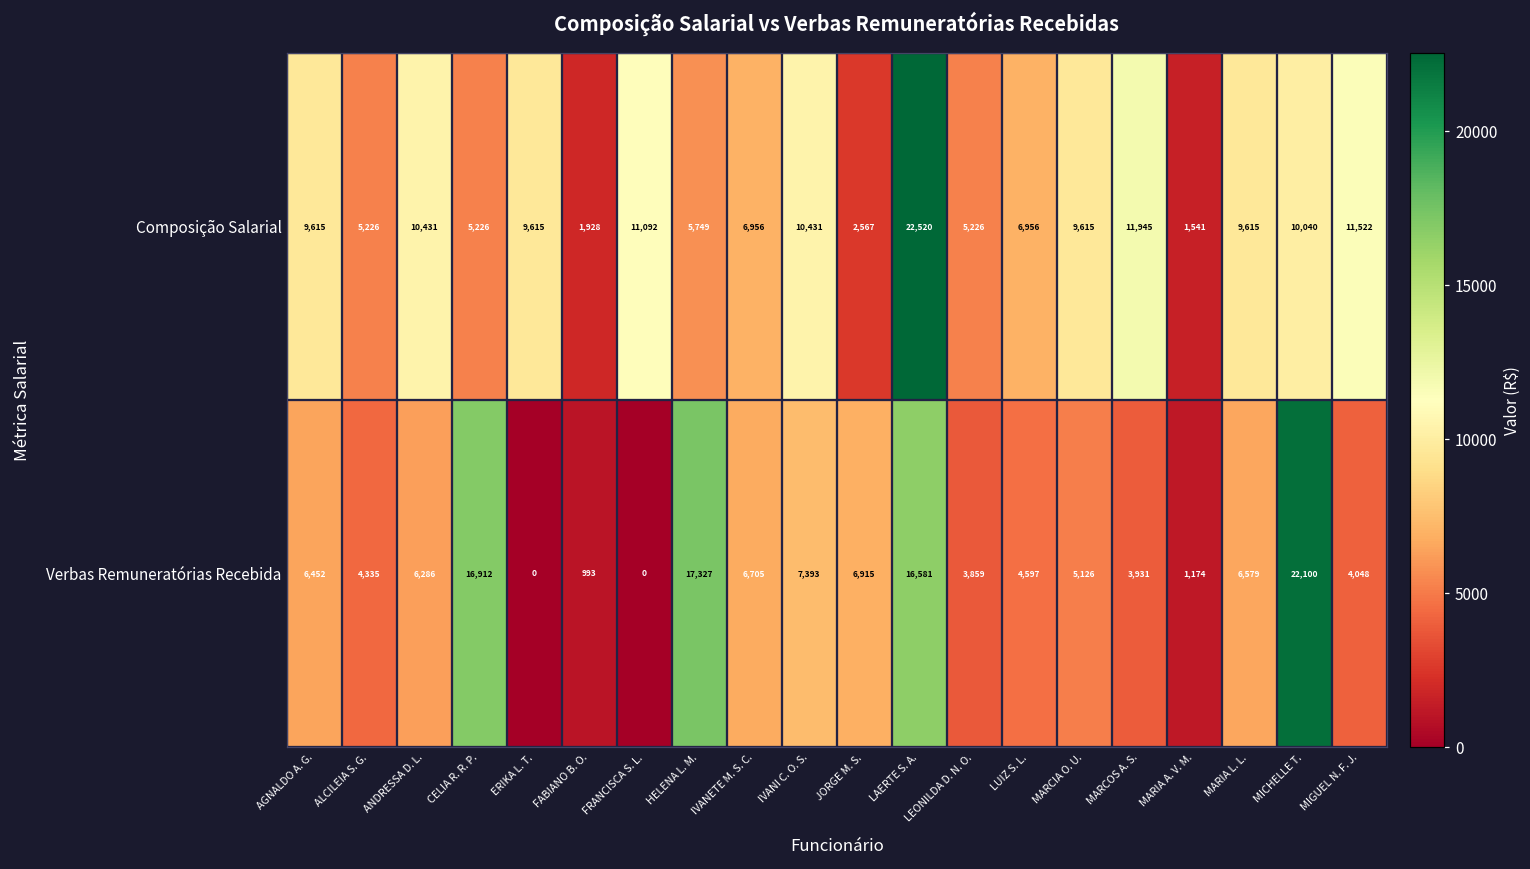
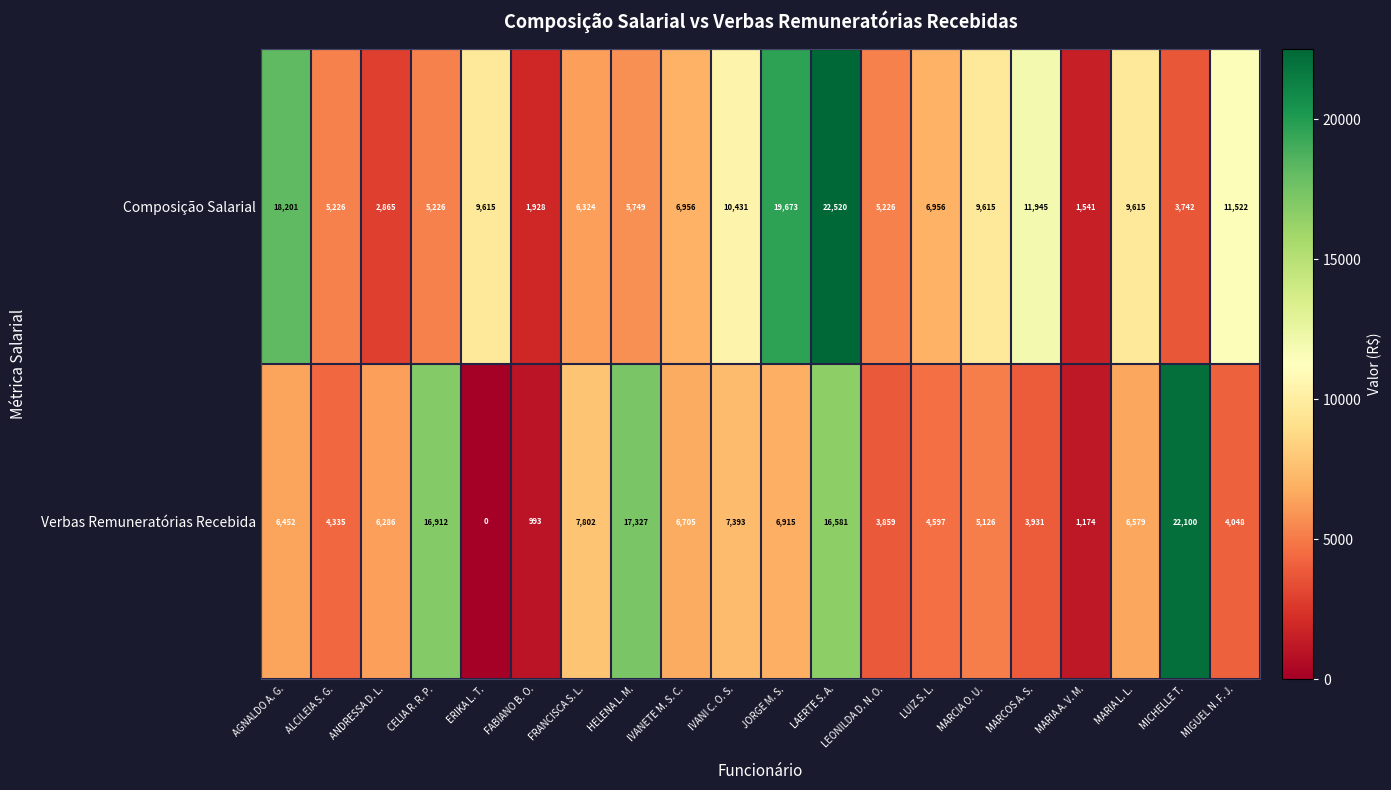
Composição Salarial, AGNALDO A. G.: 9,615 -> 18,201
Composição Salarial, ANDRESSA D. L.: 10,431 -> 2,865
Composição Salarial, FRANCISCA S. L.: 11,092 -> 6,324
Composição Salarial, JORGE M. S.: 2,567 -> 19,673
Composição Salarial, MICHELLE T.: 10,040 -> 3,742
Verbas Remuneratórias Recebida, FRANCISCA S. L.: 0 -> 7,802
